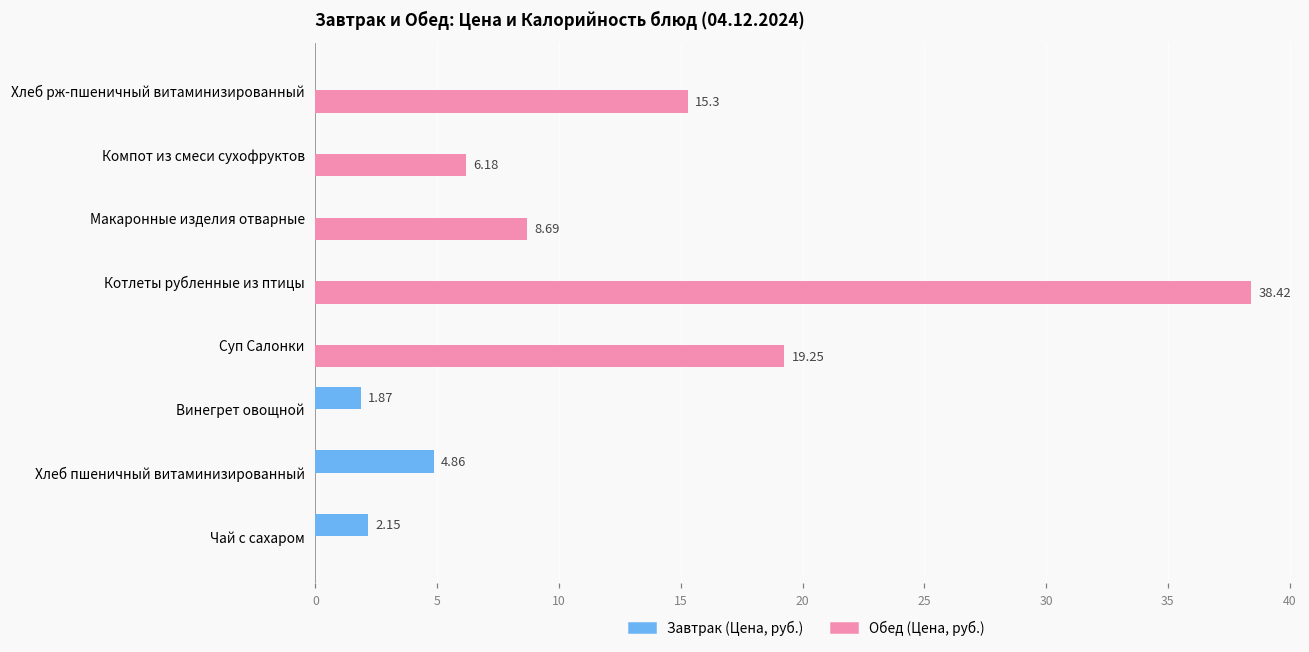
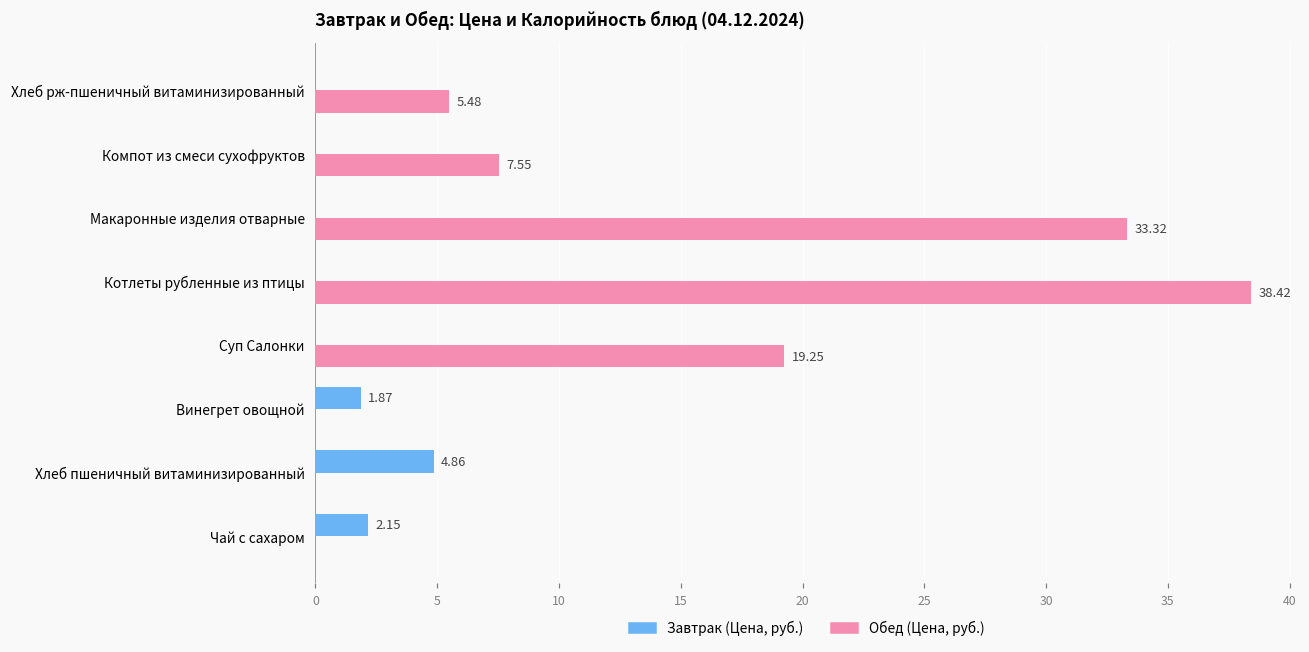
Обед (Цена, руб.), Хлеб рж-пшеничный витаминизированный: 15.3 -> 5.48
Обед (Цена, руб.), Компот из смеси сухофруктов: 6.18 -> 7.55
Обед (Цена, руб.), Макаронные изделия отварные: 8.69 -> 33.32
